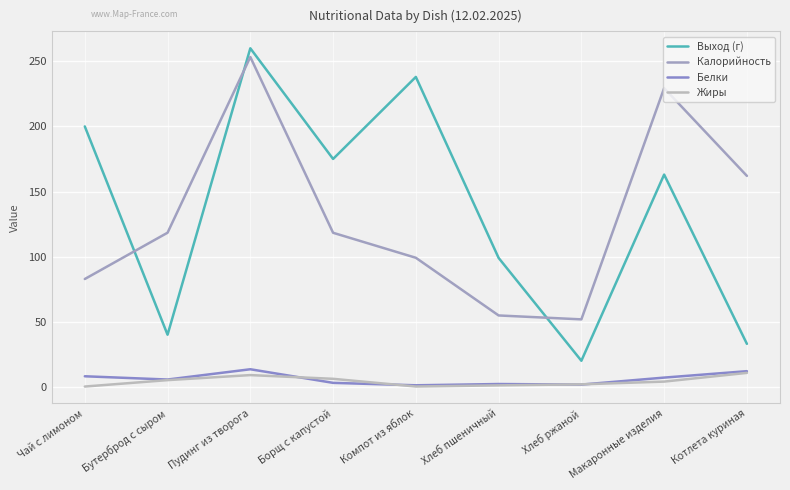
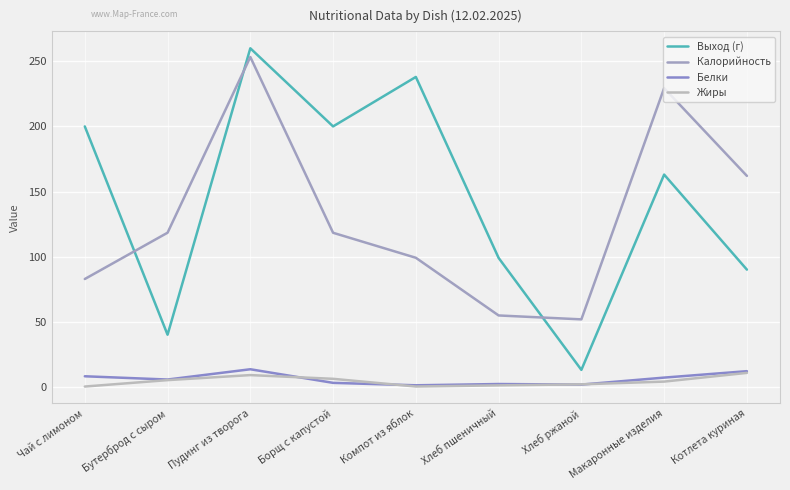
Выход (г), Борщ с капустой: 175 -> 200
Выход (г), Хлеб ржаной: 20 -> 13
Выход (г), Котлета куриная: 33 -> 90
